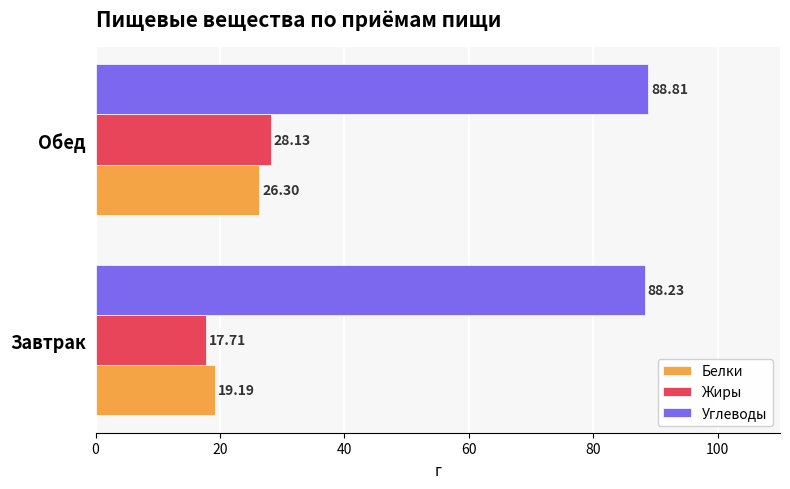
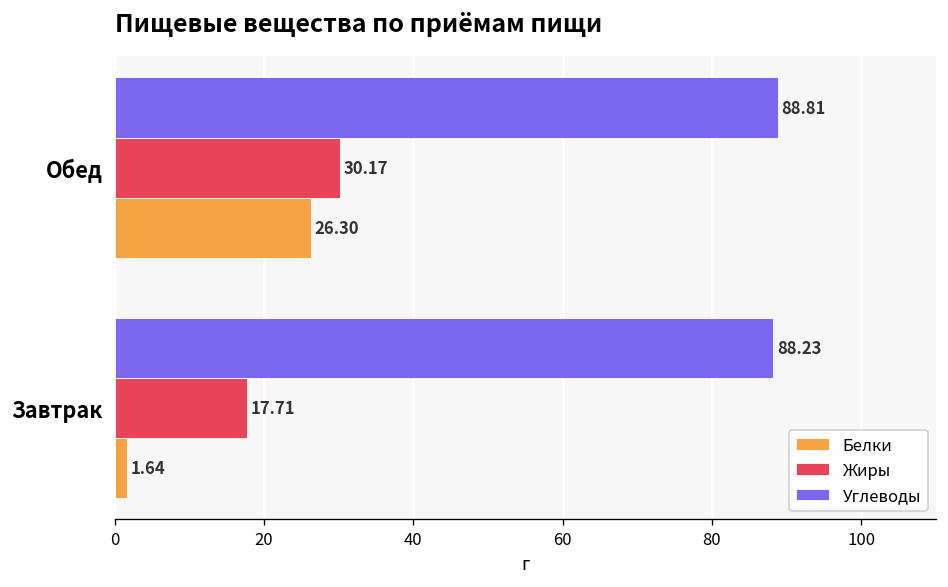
Жиры, Обед: 28.13 -> 30.17
Белки, Завтрак: 19.19 -> 1.64
